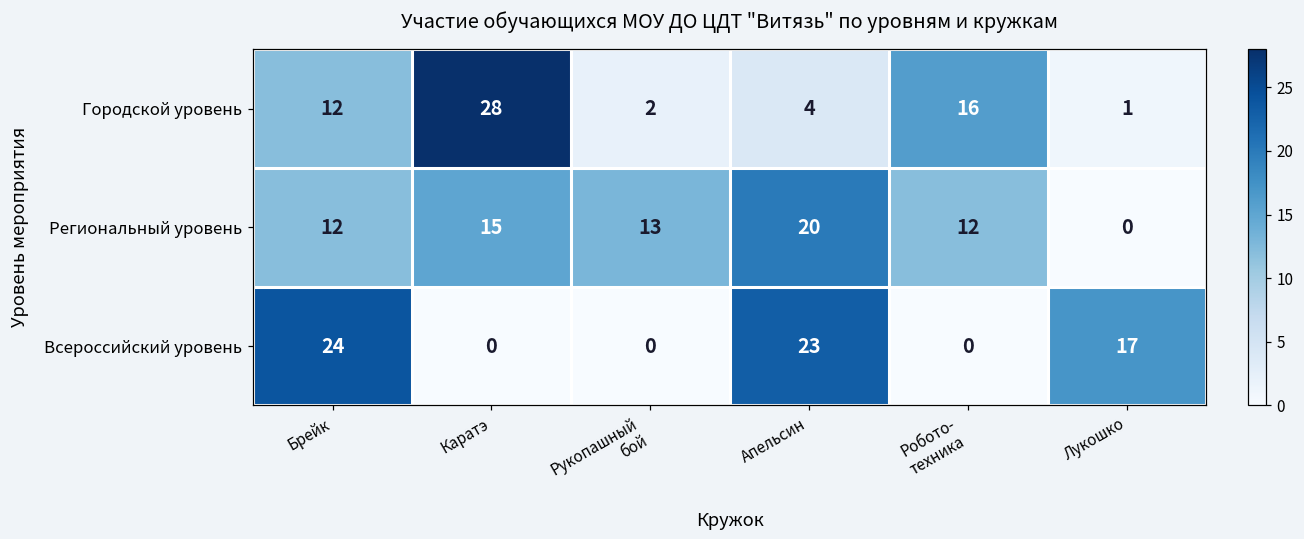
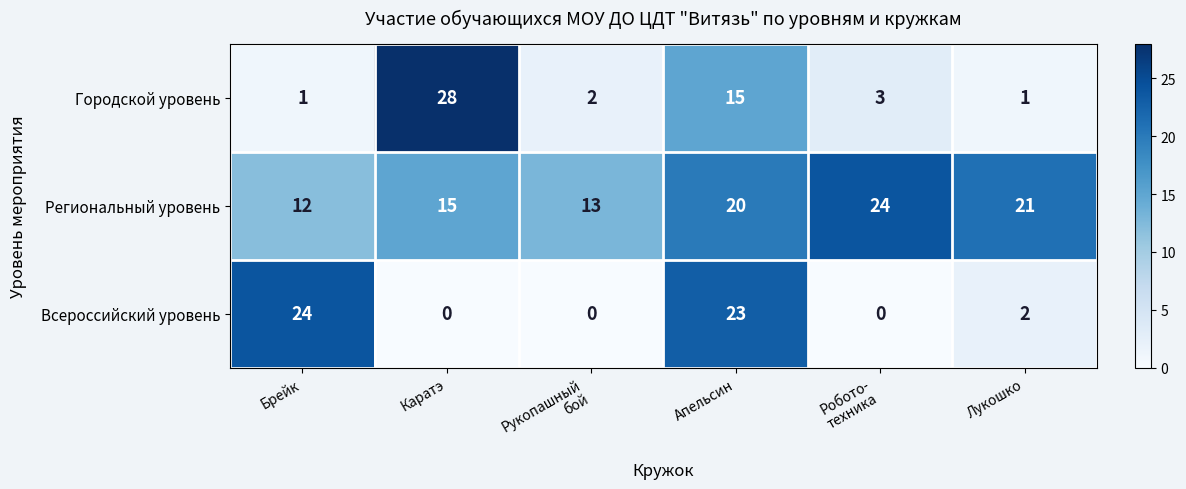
Городской уровень, Брейк: 12 -> 1
Городской уровень, Апельсин: 4 -> 15
Городской уровень, Робото- техника: 16 -> 3
Региональный уровень, Робото- техника: 12 -> 24
Региональный уровень, Лукошко: 0 -> 21
Всероссийский уровень, Лукошко: 17 -> 2
